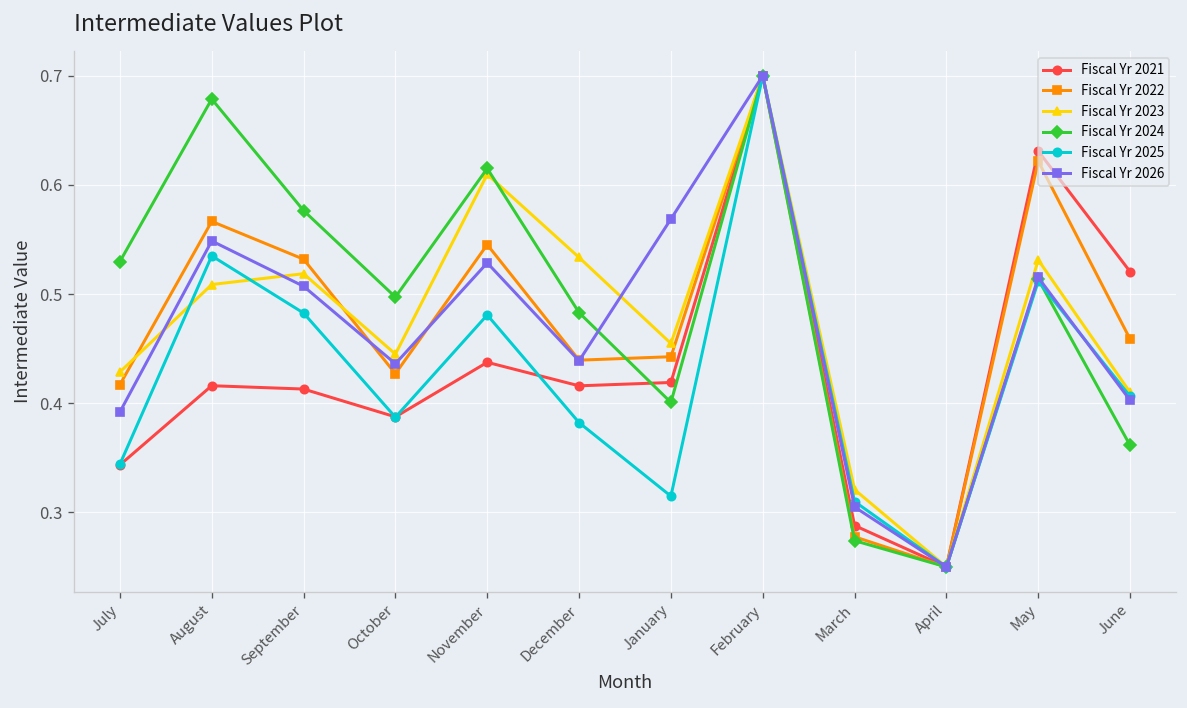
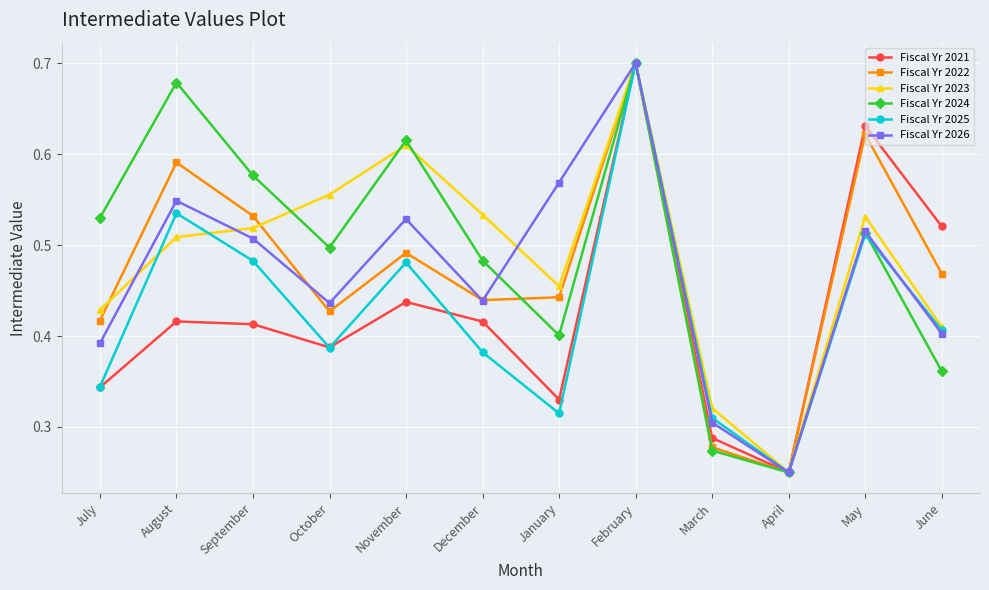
Fiscal Yr 2022, August: 0.57 -> 0.59
Fiscal Yr 2023, October: 0.44 -> 0.56
Fiscal Yr 2022, November: 0.55 -> 0.49
Fiscal Yr 2021, January: 0.42 -> 0.33
Fiscal Yr 2022, June: 0.46 -> 0.47
